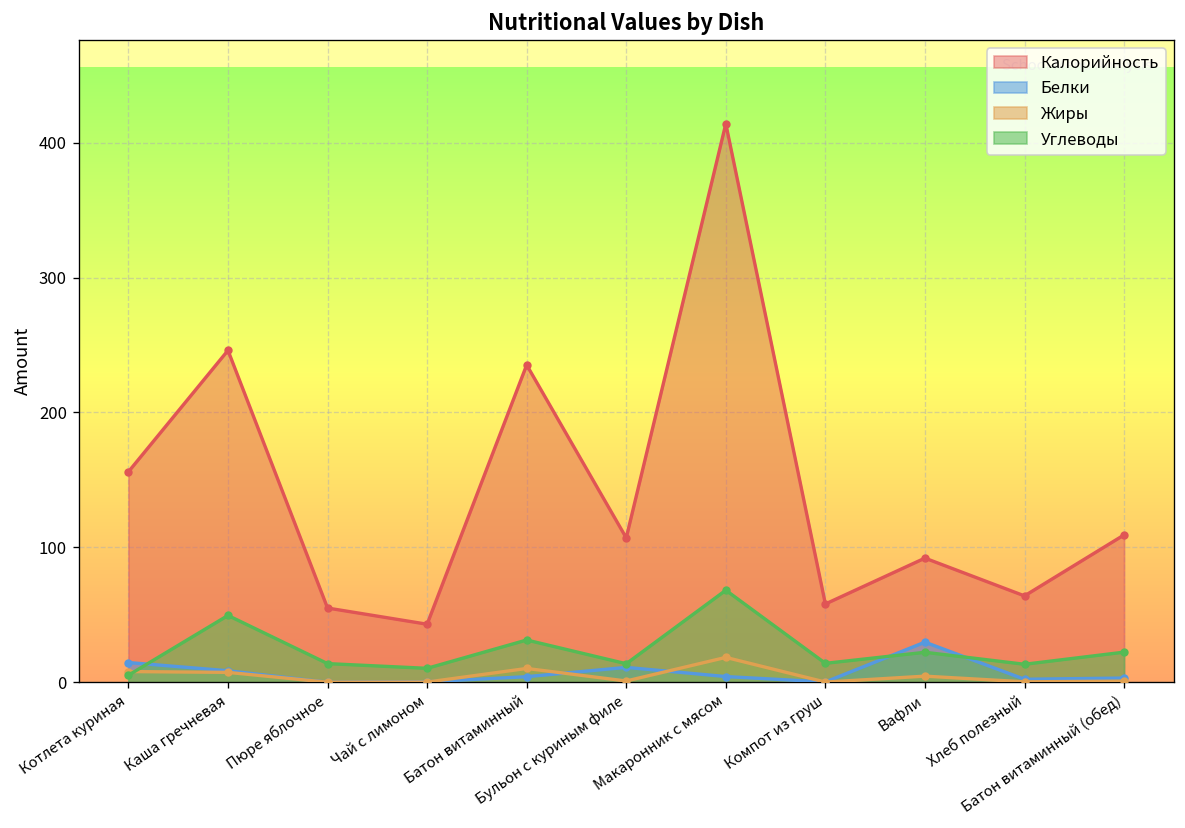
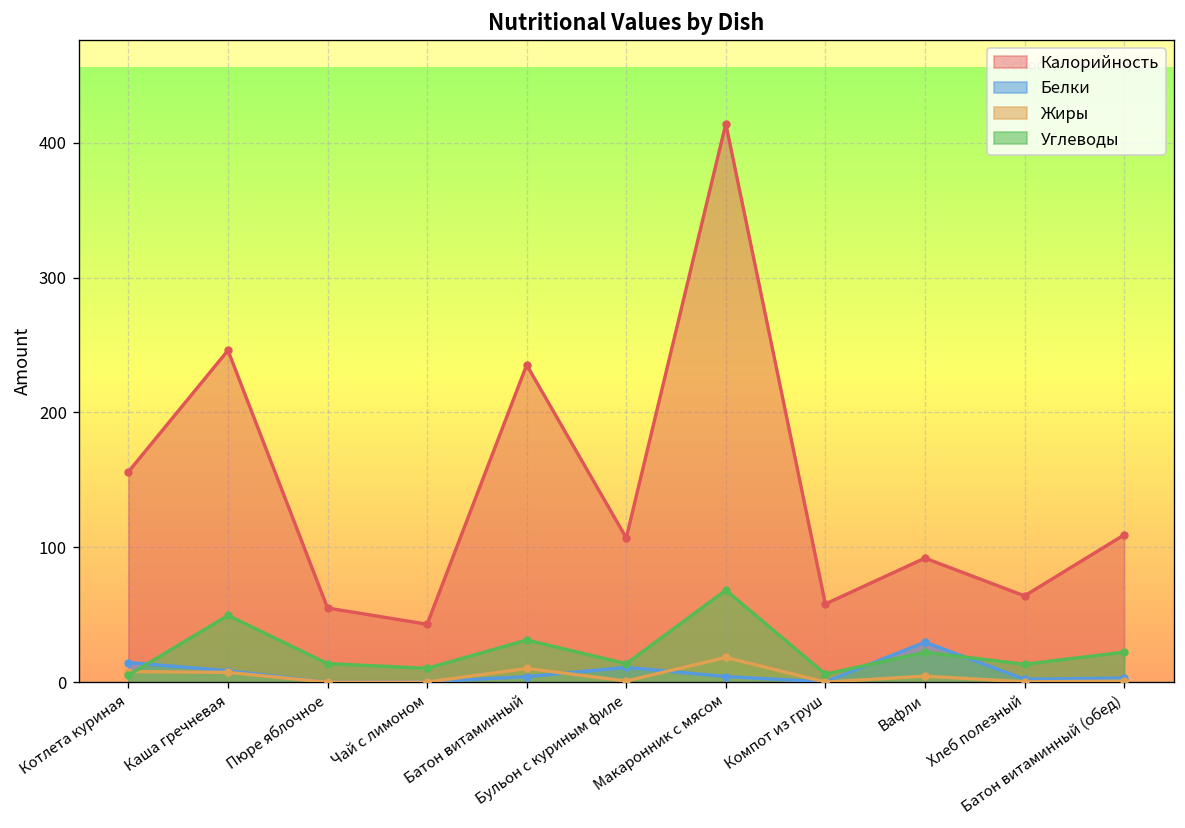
Углеводы, Компот из груш: 14 -> 6
